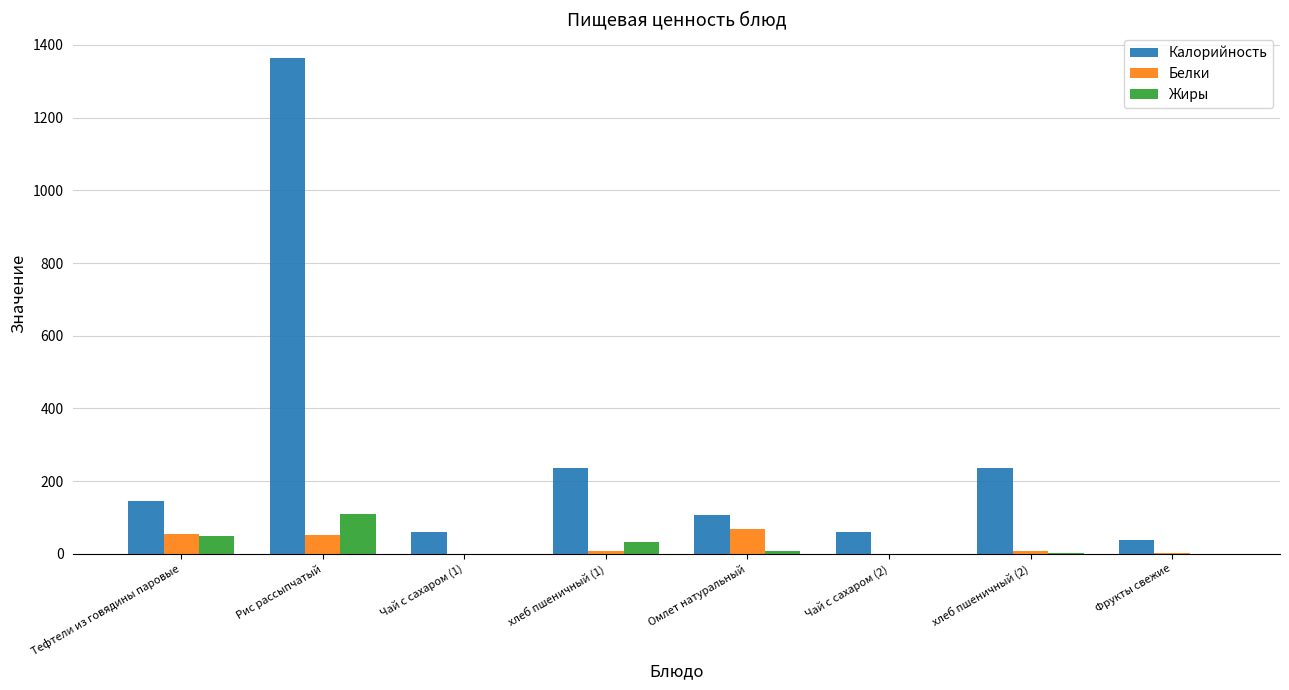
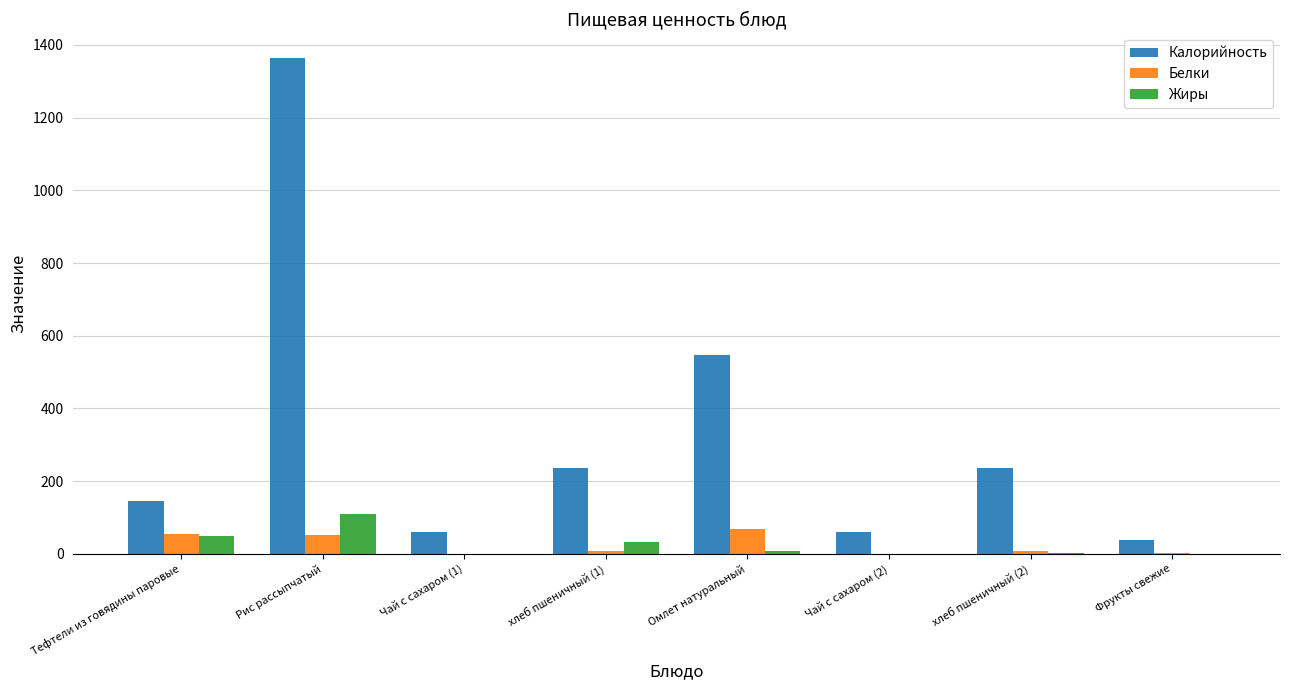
Калорийность, Омлет натуральный: 110 -> 550
